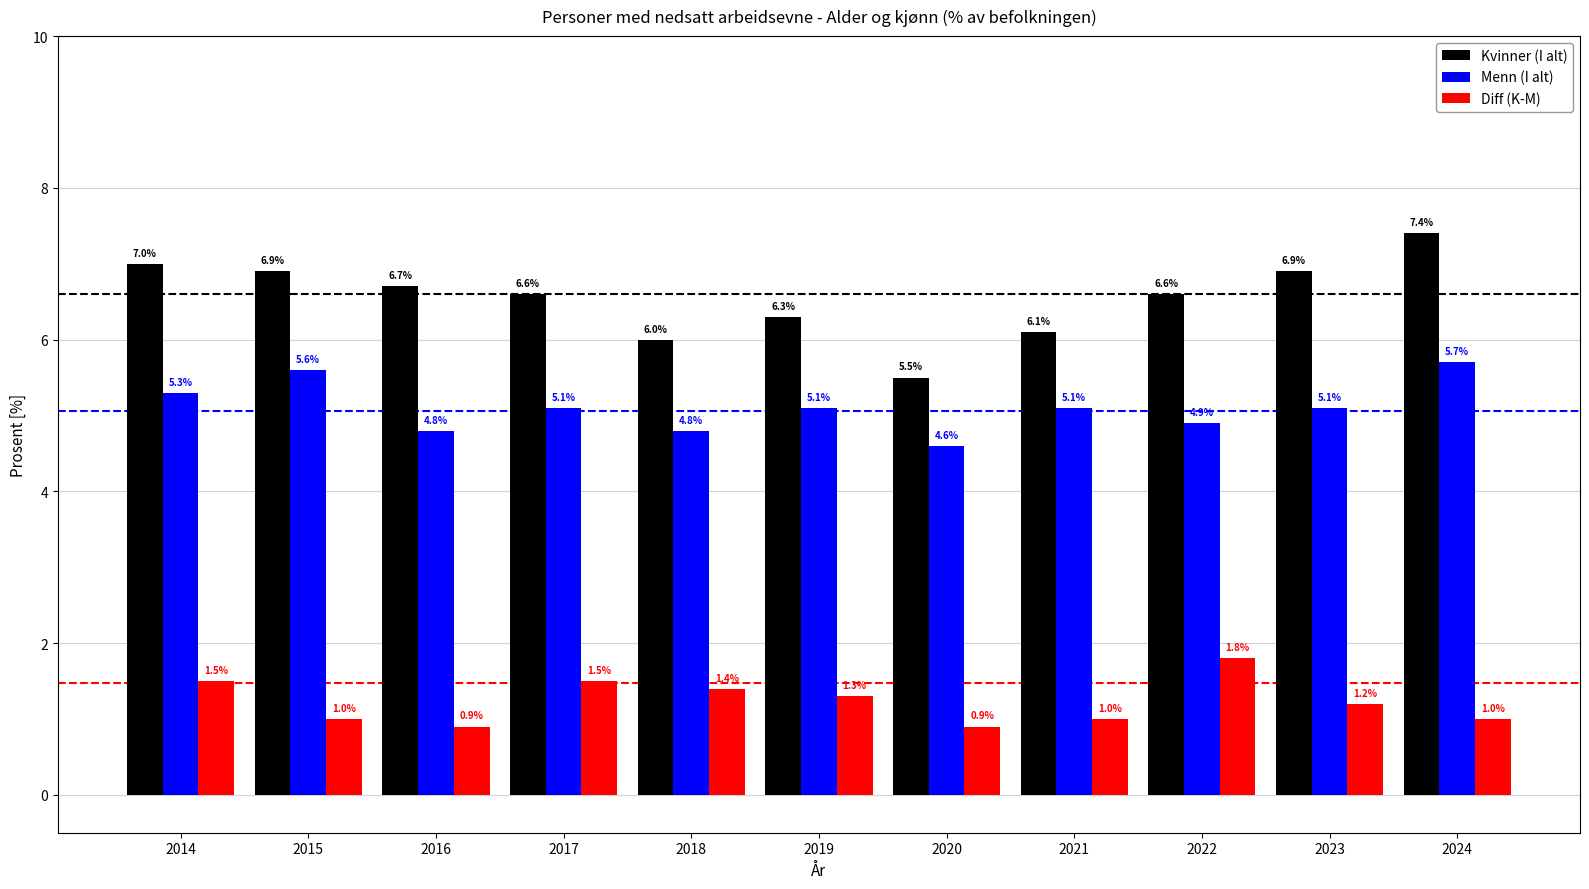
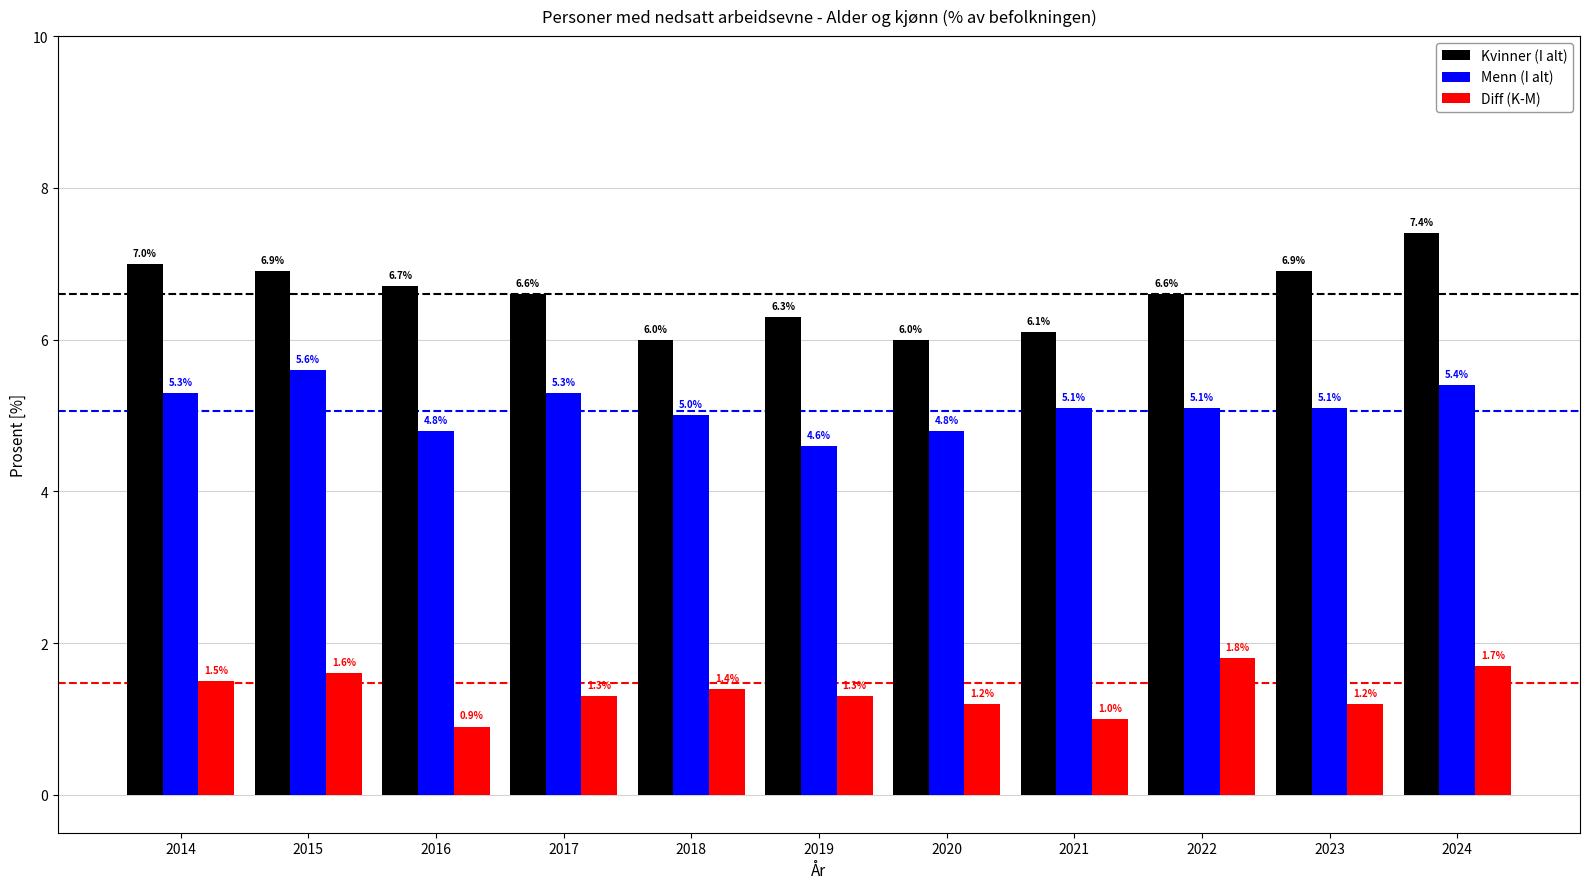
Diff (K-M), 2015: 1.0% -> 1.6%
Menn (I alt), 2017: 5.1% -> 5.3%
Diff (K-M), 2017: 1.5% -> 1.3%
Menn (I alt), 2018: 4.8% -> 5.0%
Menn (I alt), 2019: 5.1% -> 4.6%
Kvinner (I alt), 2020: 5.5% -> 6.0%
Menn (I alt), 2020: 4.6% -> 4.8%
Diff (K-M), 2020: 0.9% -> 1.2%
Menn (I alt), 2022: 4.9% -> 5.1%
Menn (I alt), 2024: 5.7% -> 5.4%
Diff (K-M), 2024: 1.0% -> 1.7%
